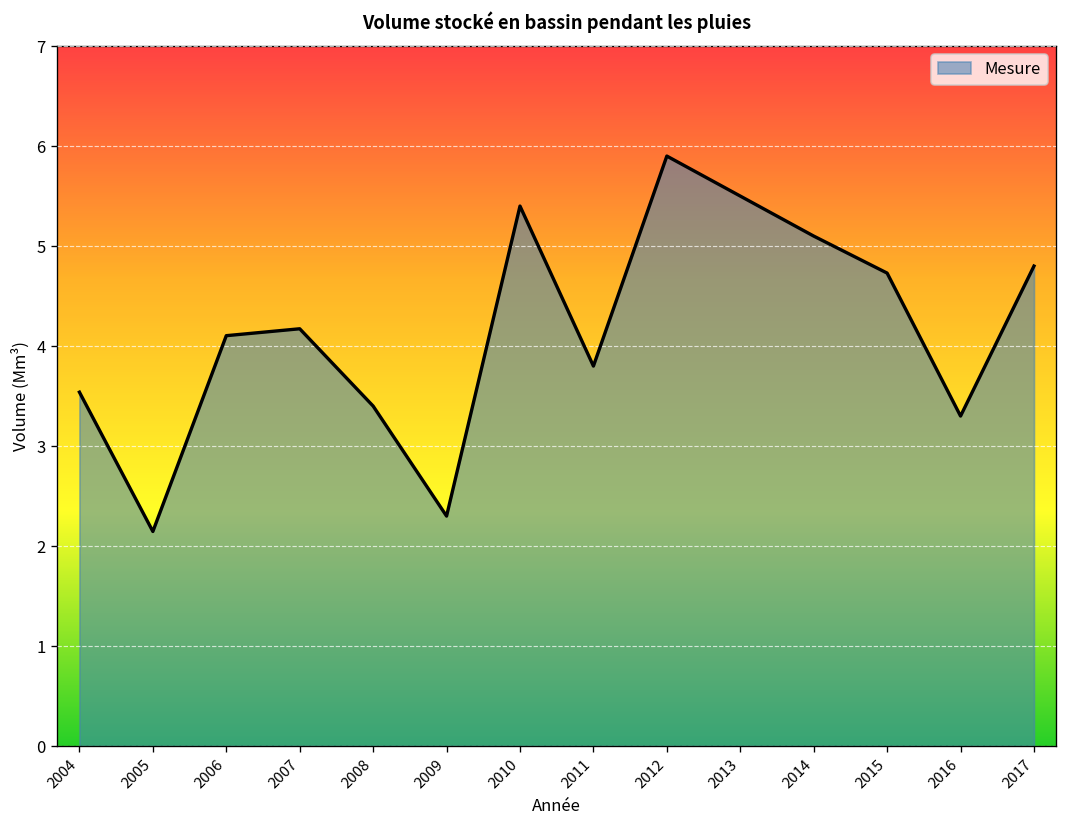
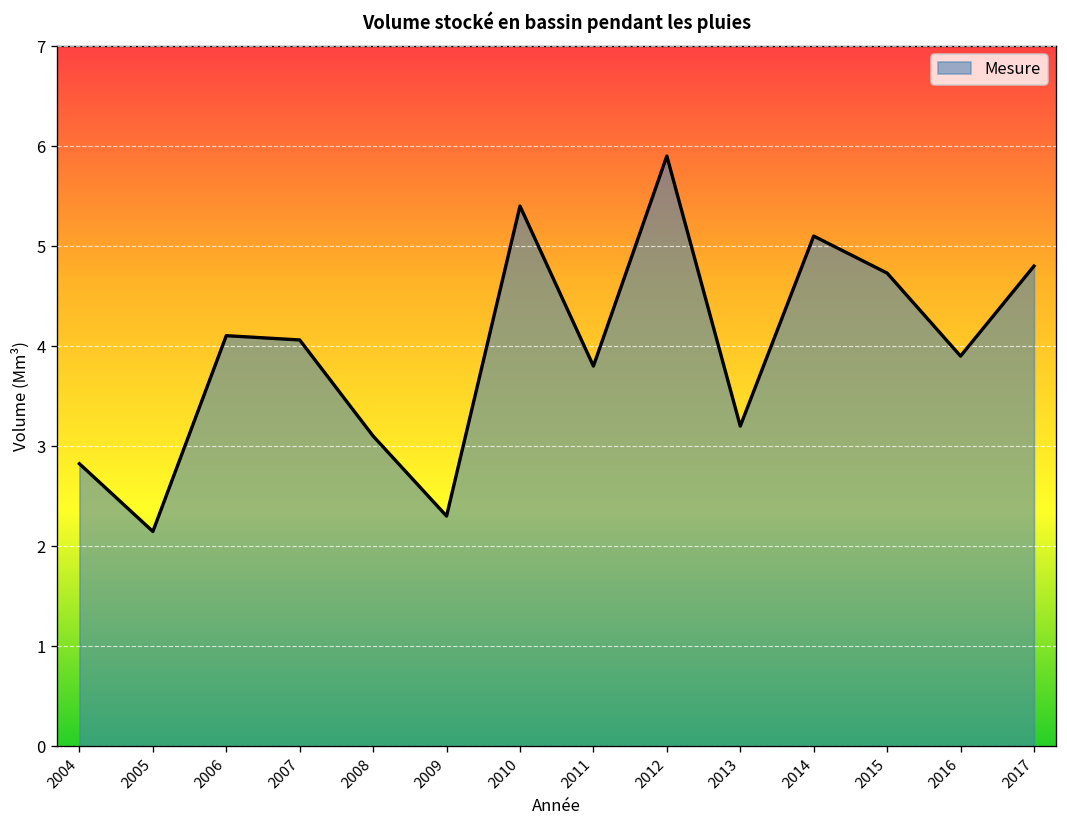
2004: 3.5 -> 2.8
2007: 4.2 -> 4.1
2008: 3.4 -> 3.1
2013: 5.5 -> 3.2
2016: 3.3 -> 3.9
